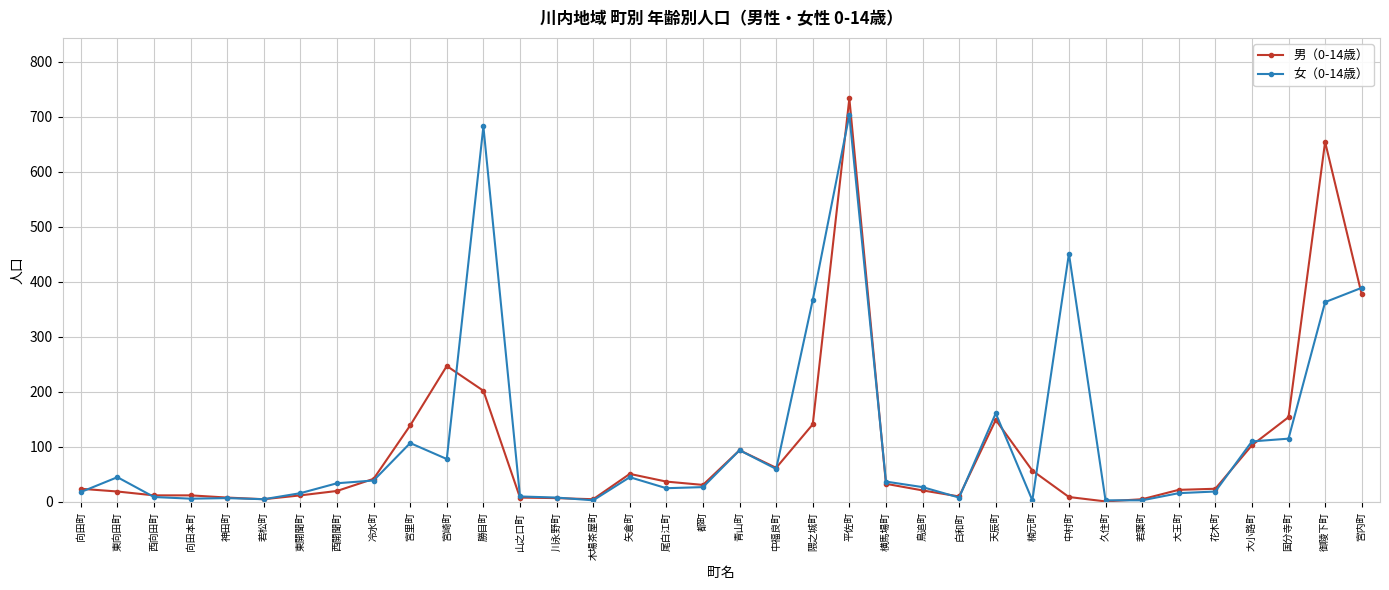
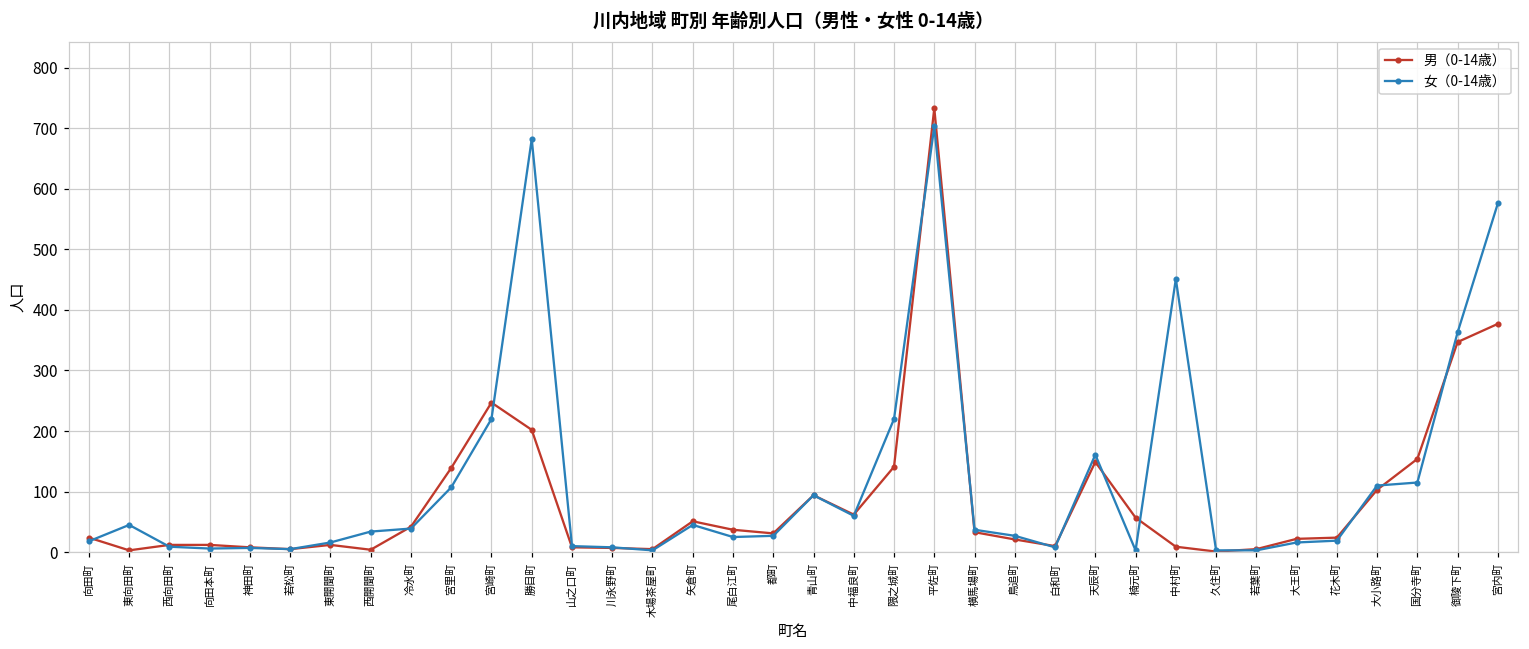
男（0-14歳）, 東向田町: 20 -> 0
男（0-14歳）, 西開聞町: 20 -> 0
女（0-14歳）, 宮崎町: 80 -> 220
女（0-14歳）, 隈之城町: 370 -> 220
男（0-14歳）, 御陵下町: 650 -> 350
女（0-14歳）, 宮内町: 390 -> 580
